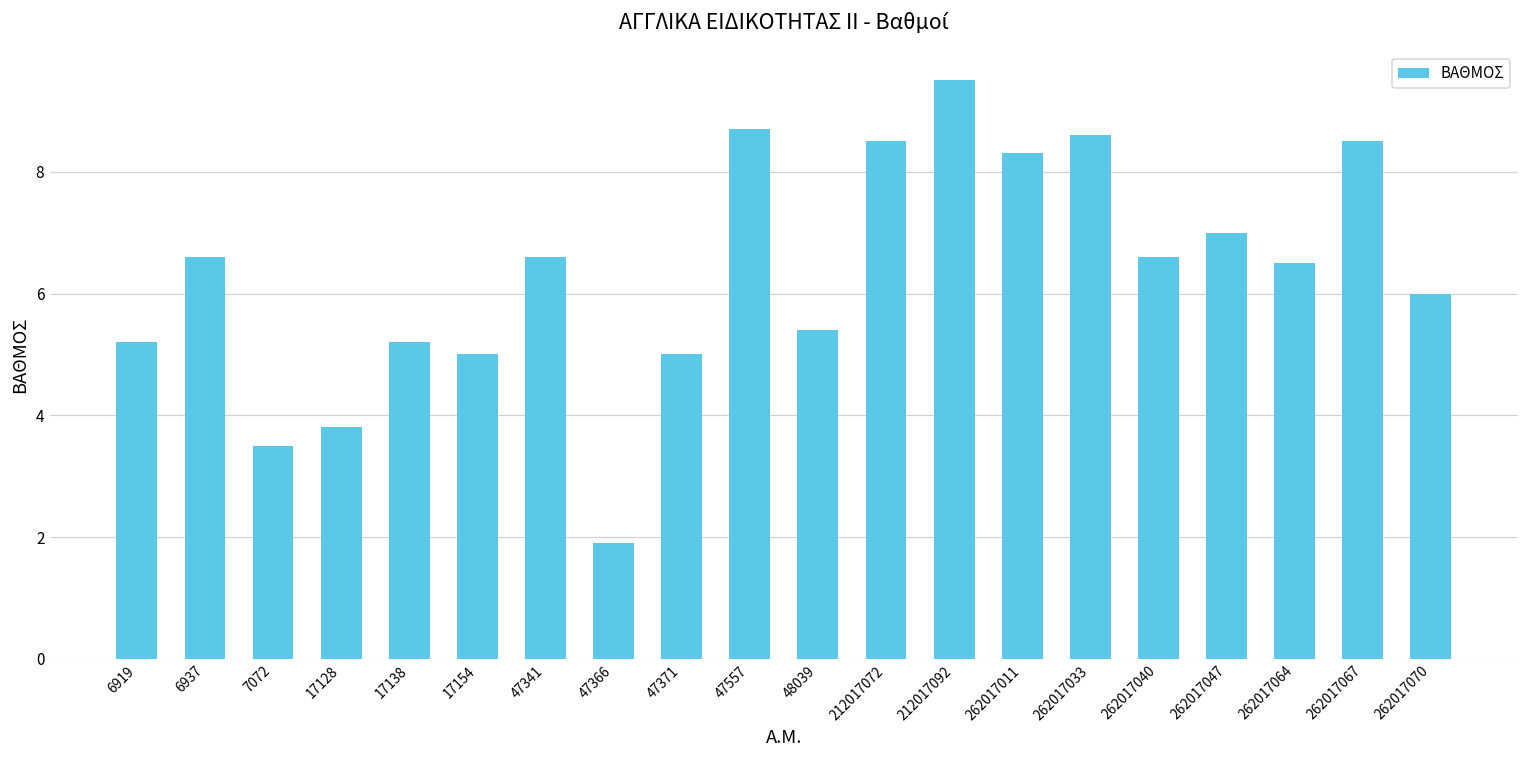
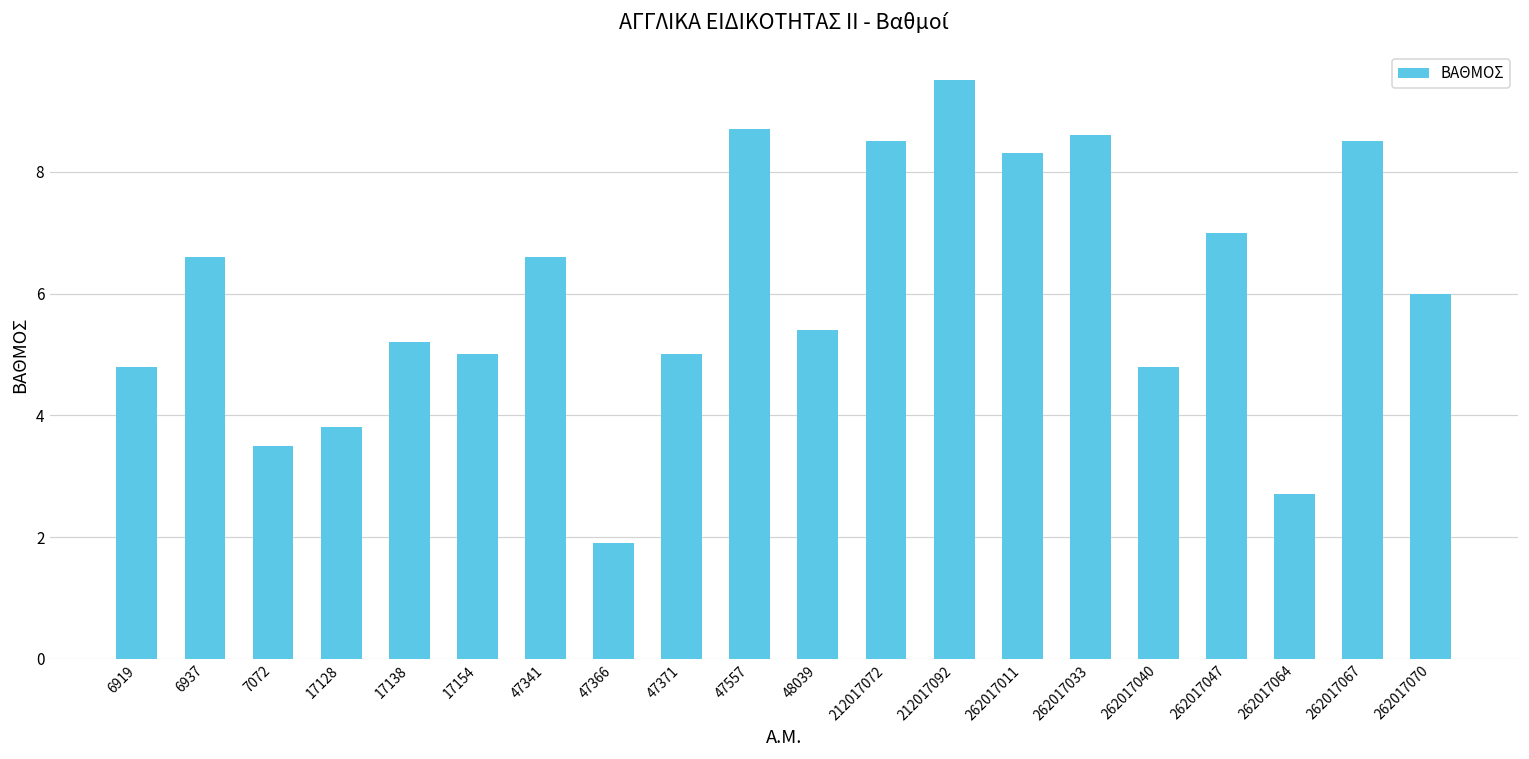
6919: 5.2 -> 4.8
262017040: 6.6 -> 4.8
262017064: 6.5 -> 2.7
